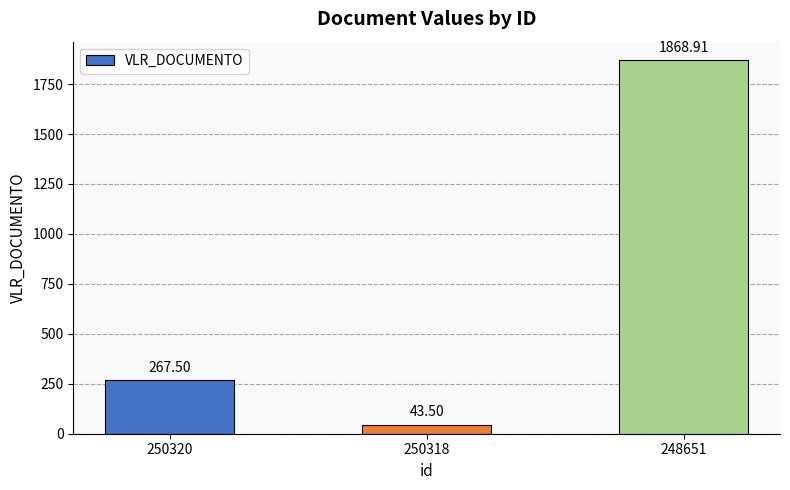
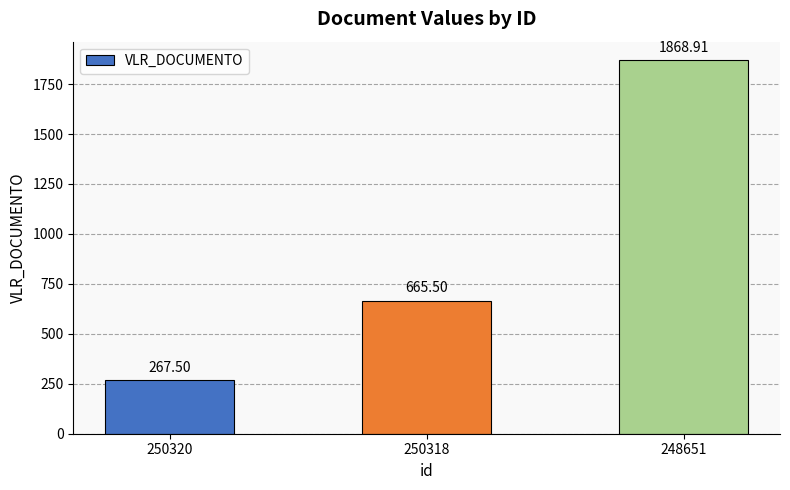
250318: 43.50 -> 665.50
